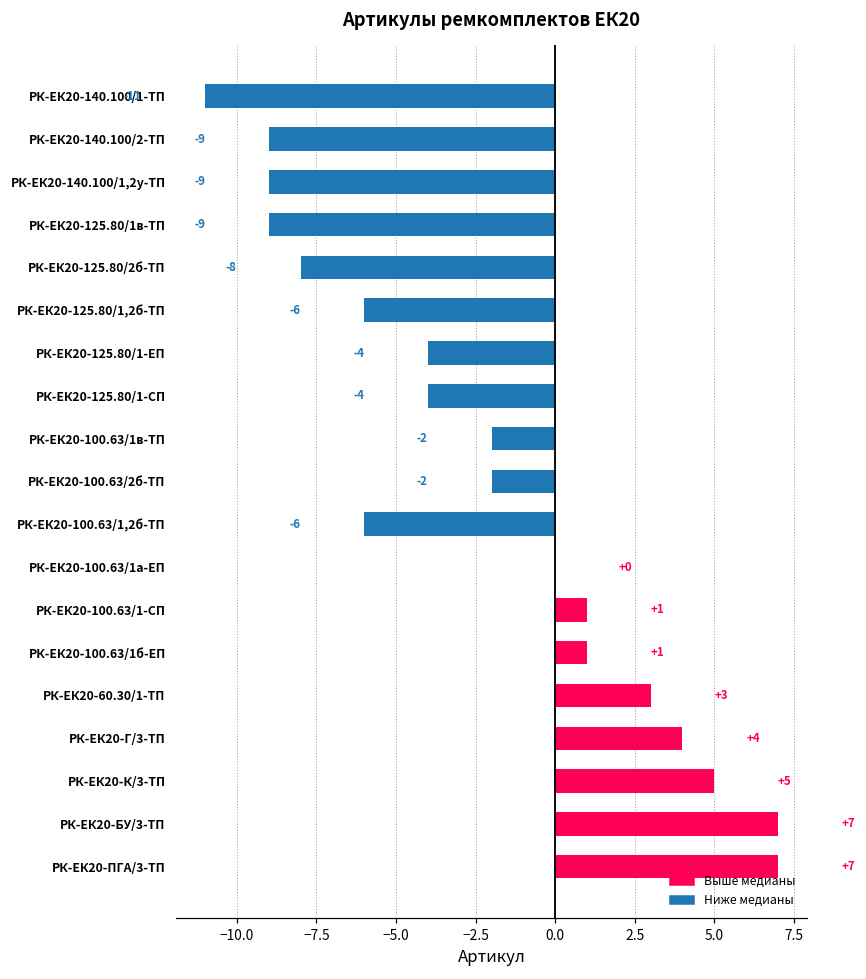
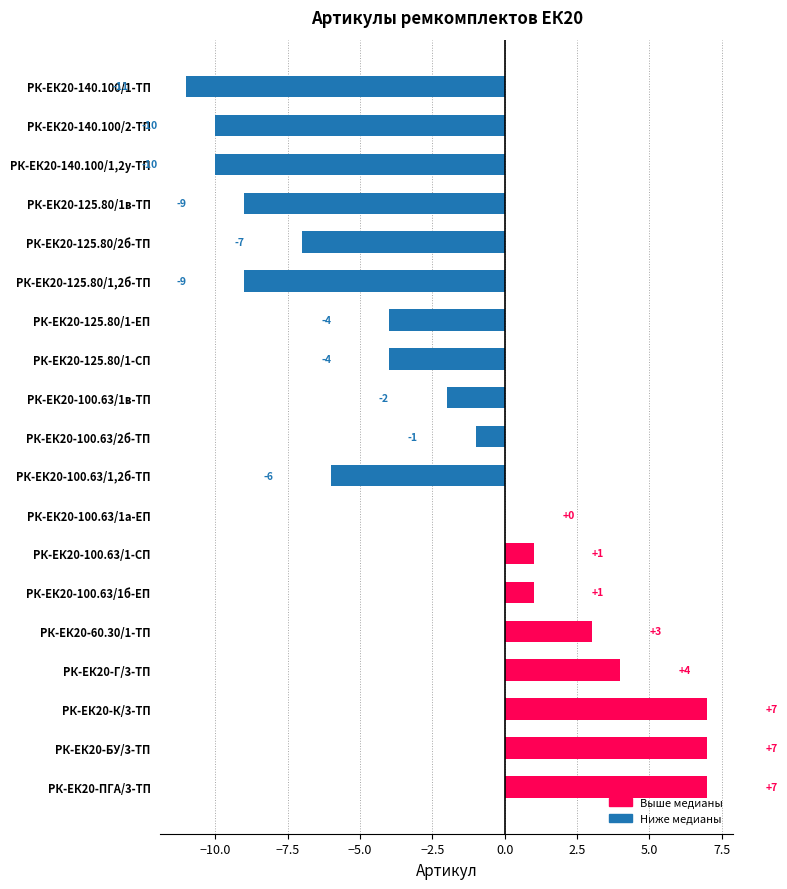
РК-ЕК20-140.100/2-ТП: -9 -> -10
РК-ЕК20-140.100/1,2у-ТП: -9 -> -10
РК-ЕК20-125.80/2б-ТП: -8 -> -7
РК-ЕК20-125.80/1,2б-ТП: -6 -> -9
РК-ЕК20-100.63/2б-ТП: -2 -> -1
РК-ЕК20-К/3-ТП: +5 -> +7
